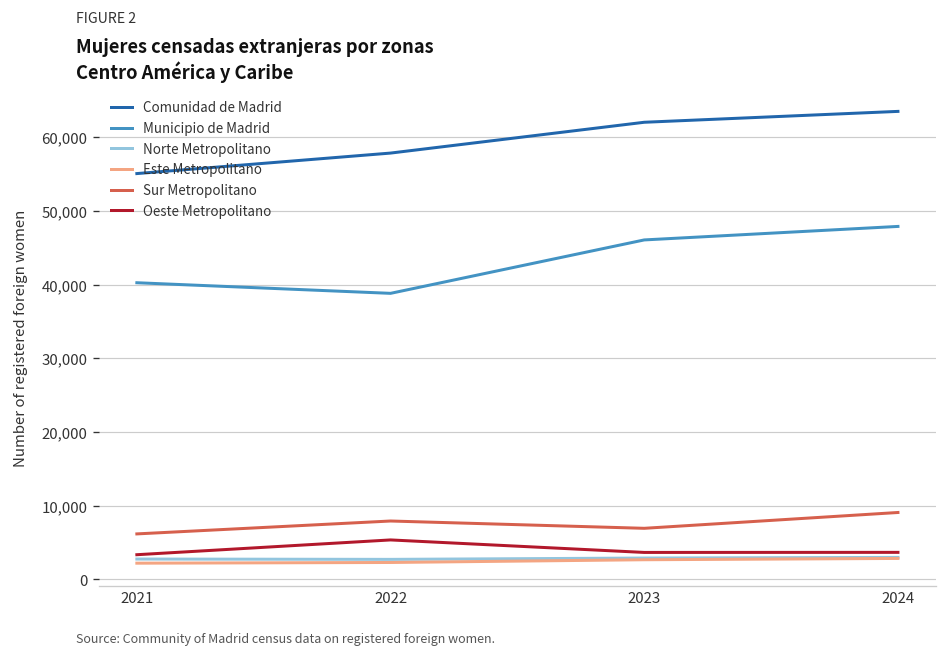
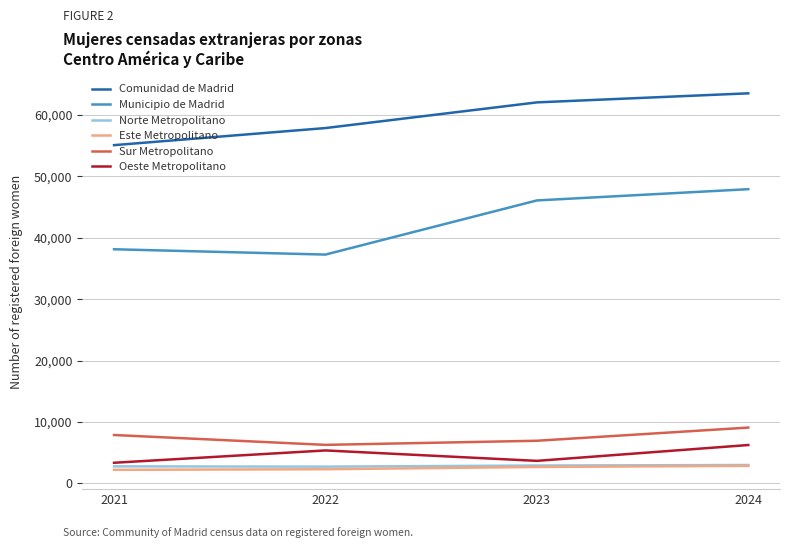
Municipio de Madrid, 2021: 40,000 -> 38,000
Sur Metropolitano, 2021: 6,000 -> 8,000
Municipio de Madrid, 2022: 39,000 -> 37,000
Sur Metropolitano, 2022: 8,000 -> 6,000
Oeste Metropolitano, 2024: 4,000 -> 6,000
